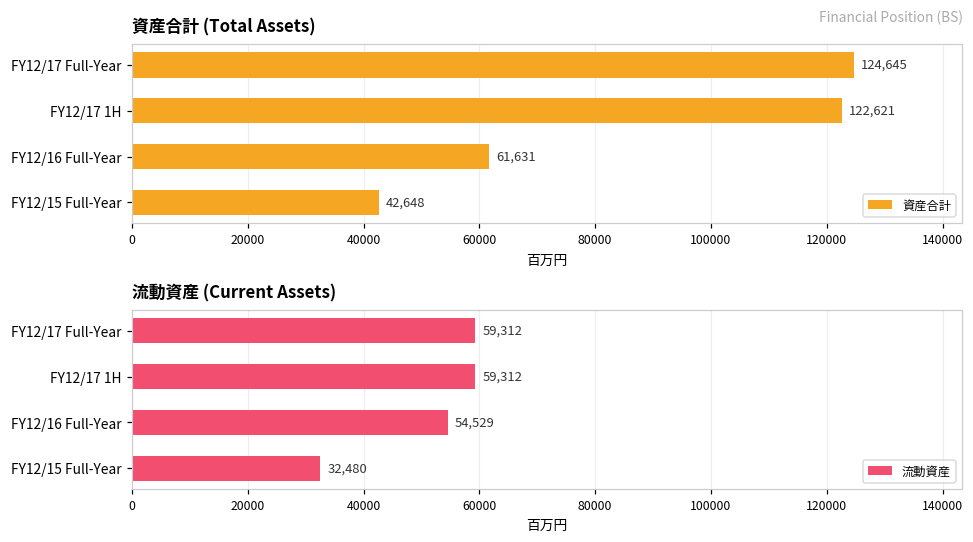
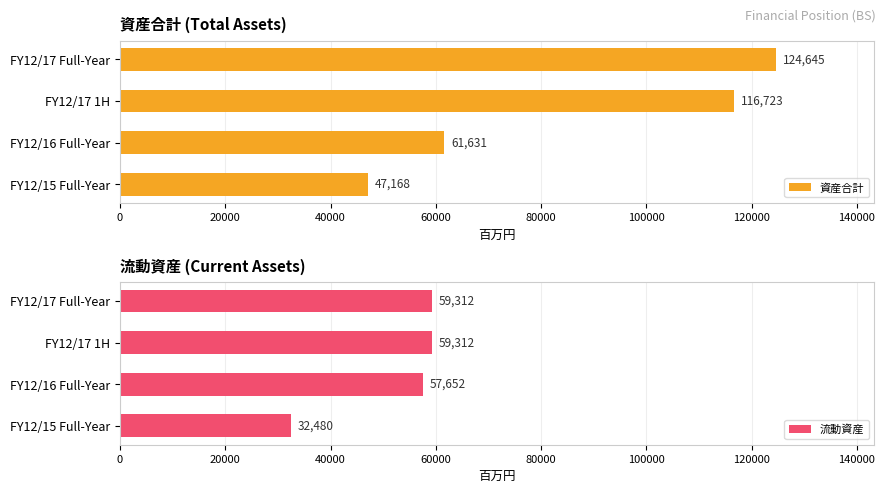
資産合計 (Total Assets), FY12/17 1H: 122,621 -> 116,723
資産合計 (Total Assets), FY12/15 Full-Year: 42,648 -> 47,168
流動資産 (Current Assets), FY12/16 Full-Year: 54,529 -> 57,652
